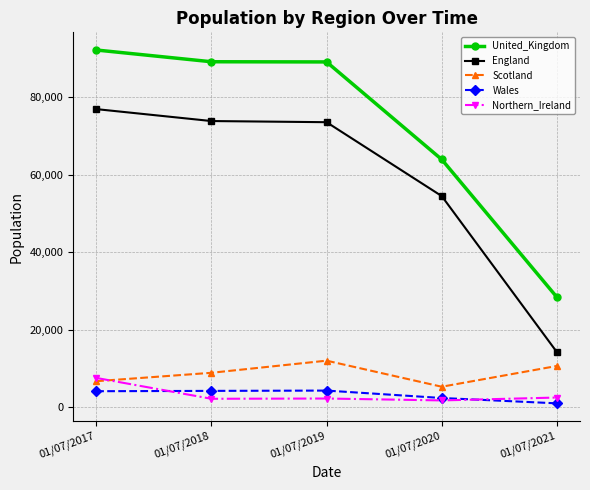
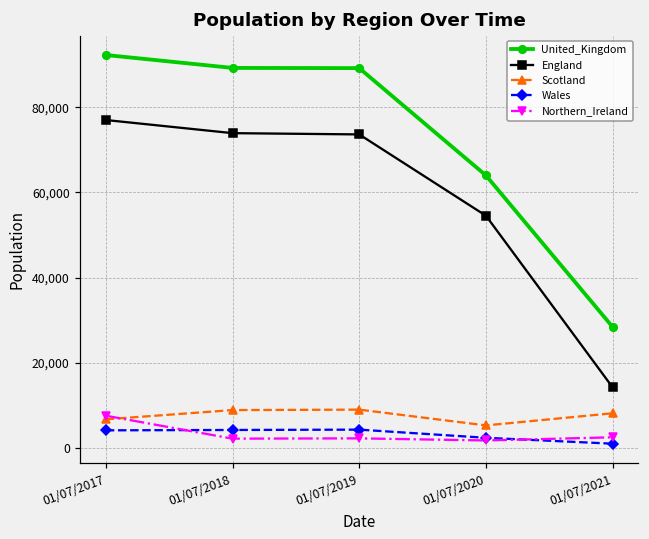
Scotland, 01/07/2019: 12,000 -> 9,000
Scotland, 01/07/2021: 11,000 -> 8,000
